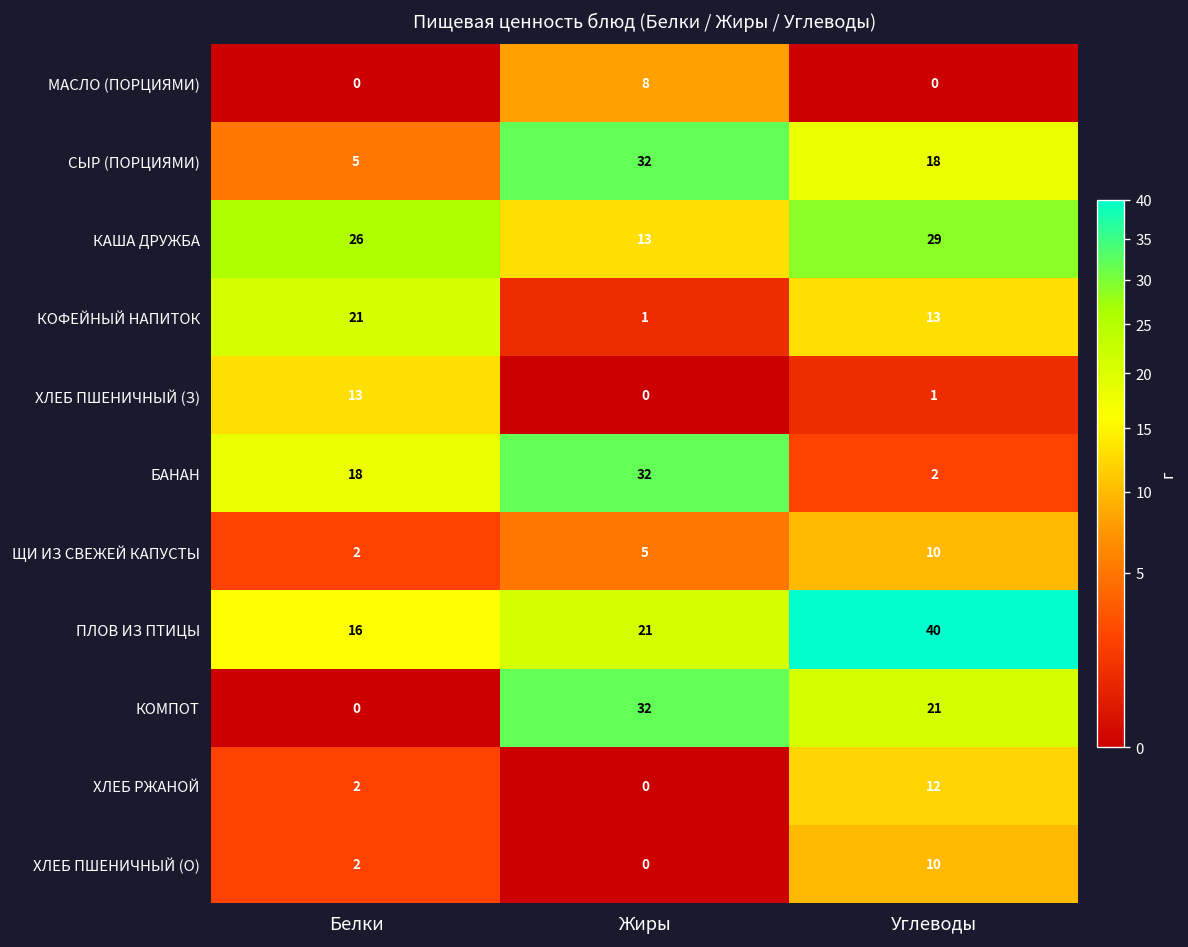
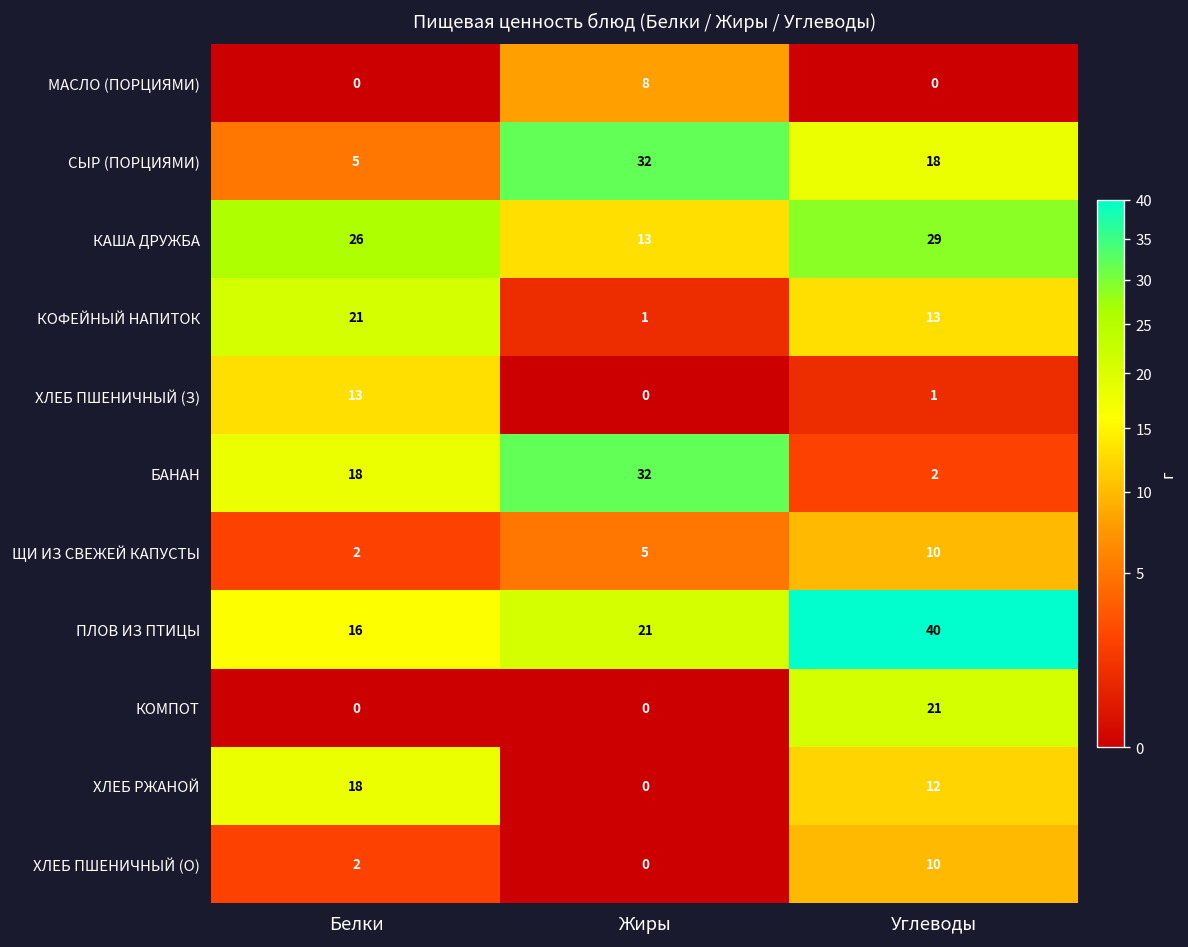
КОМПОТ, Жиры: 32 -> 0
ХЛЕБ РЖАНОЙ, Белки: 2 -> 18
